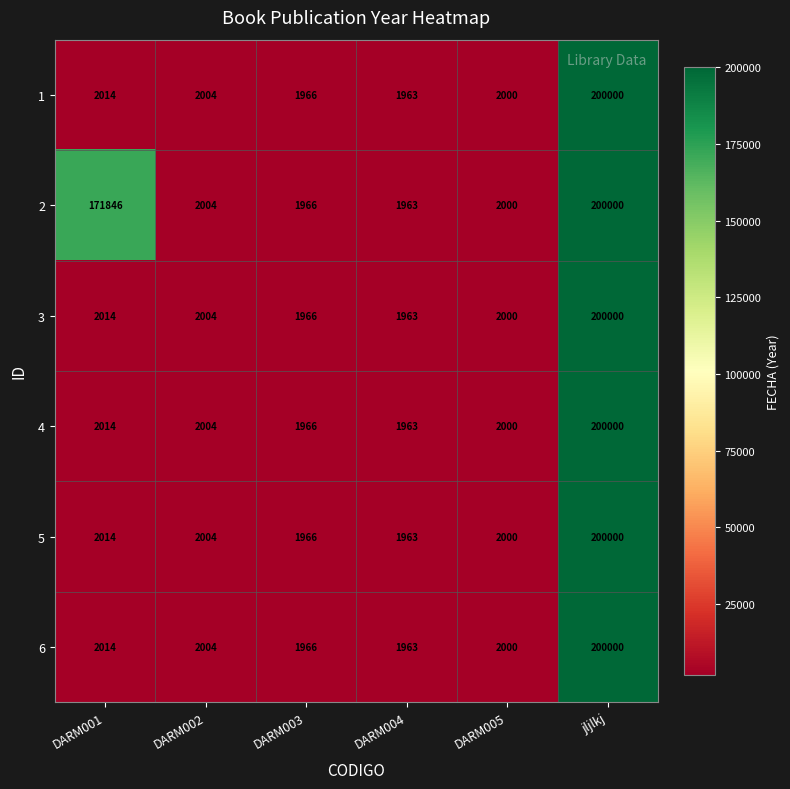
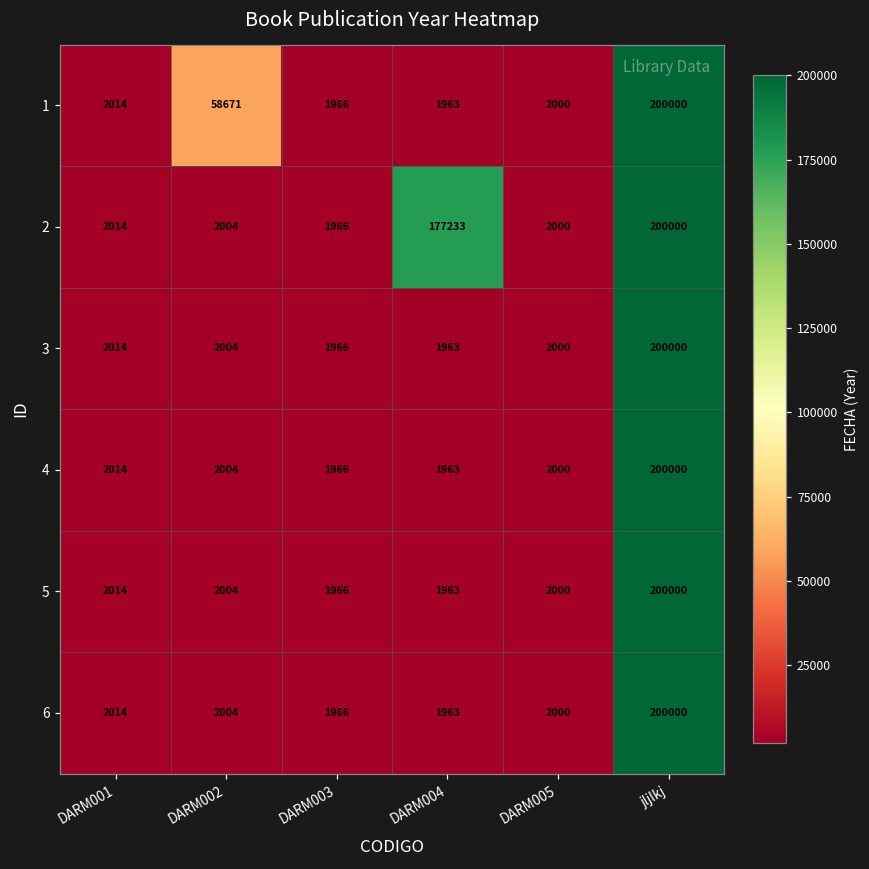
1, DARM002: 2004 -> 58671
2, DARM001: 171846 -> 2014
2, DARM004: 1963 -> 177233
